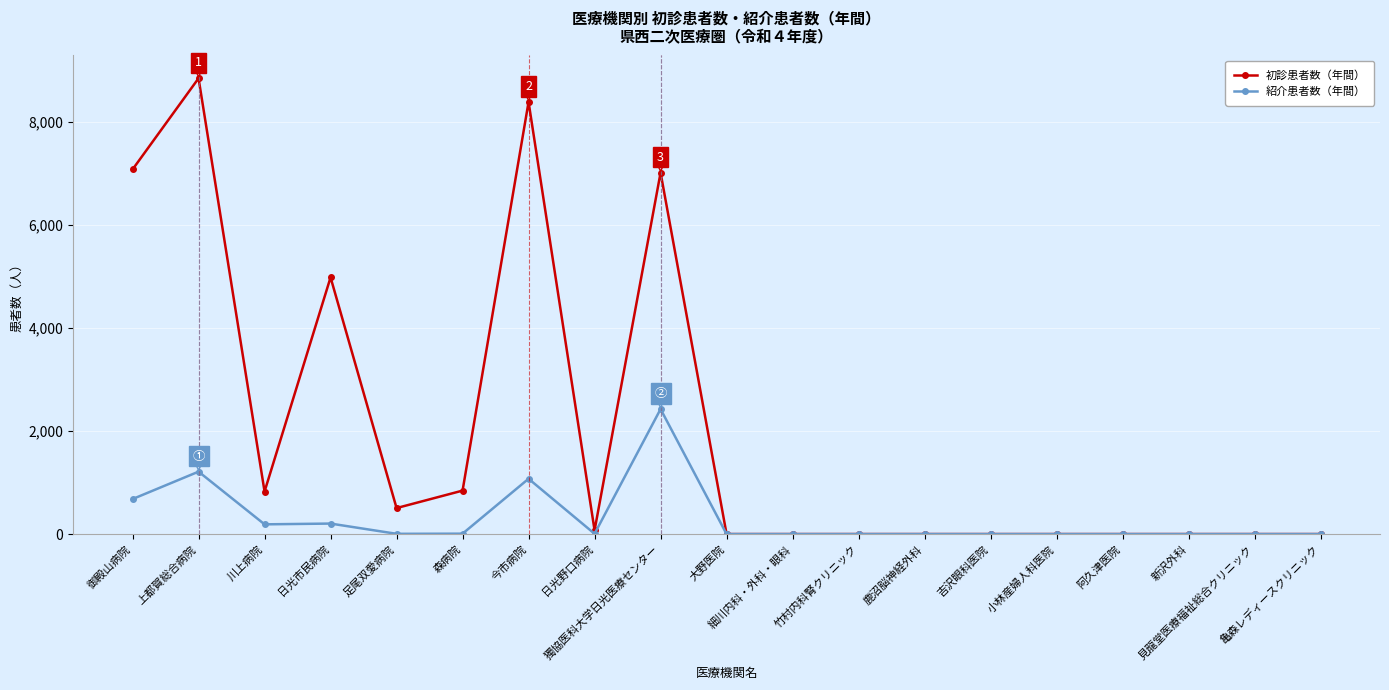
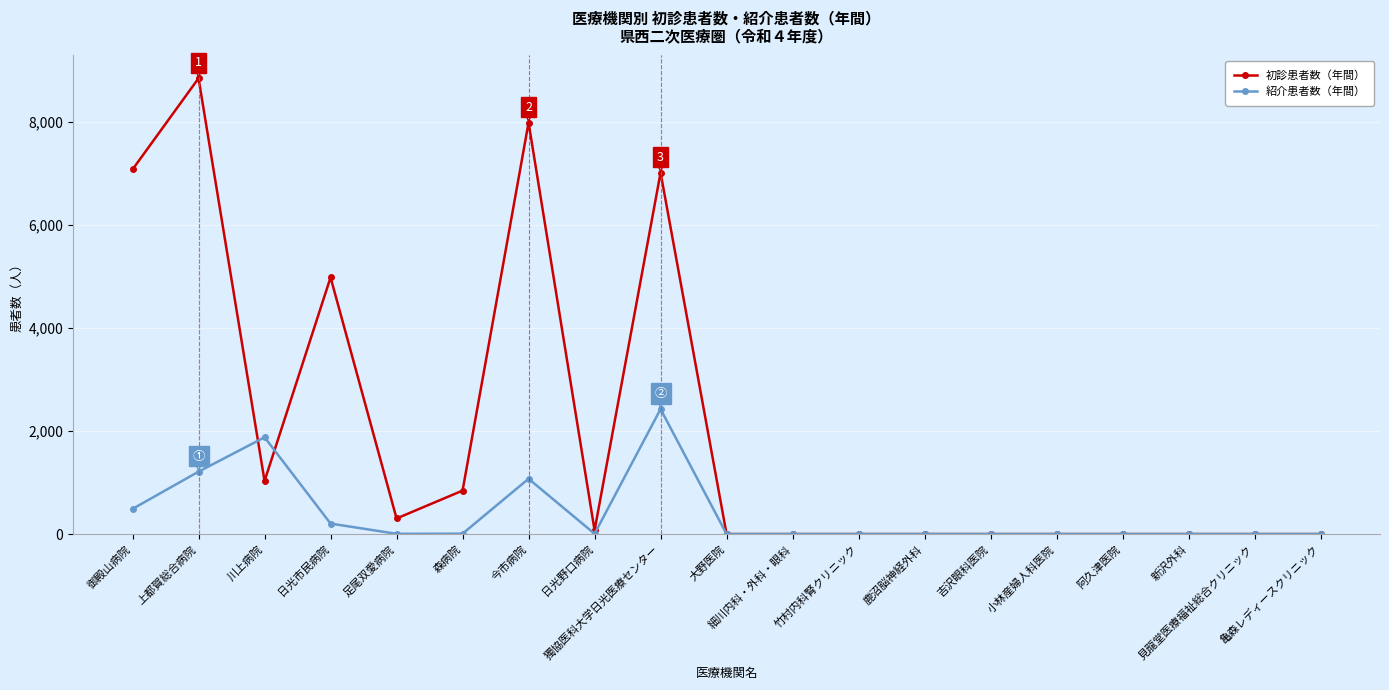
紹介患者数（年間）, 御殿山病院: 700 -> 500
初診患者数（年間）, 川上病院: 800 -> 1,000
紹介患者数（年間）, 川上病院: 200 -> 1,900
初診患者数（年間）, 足尾双愛病院: 500 -> 300
初診患者数（年間）, 今市病院: 8,400 -> 8,000
